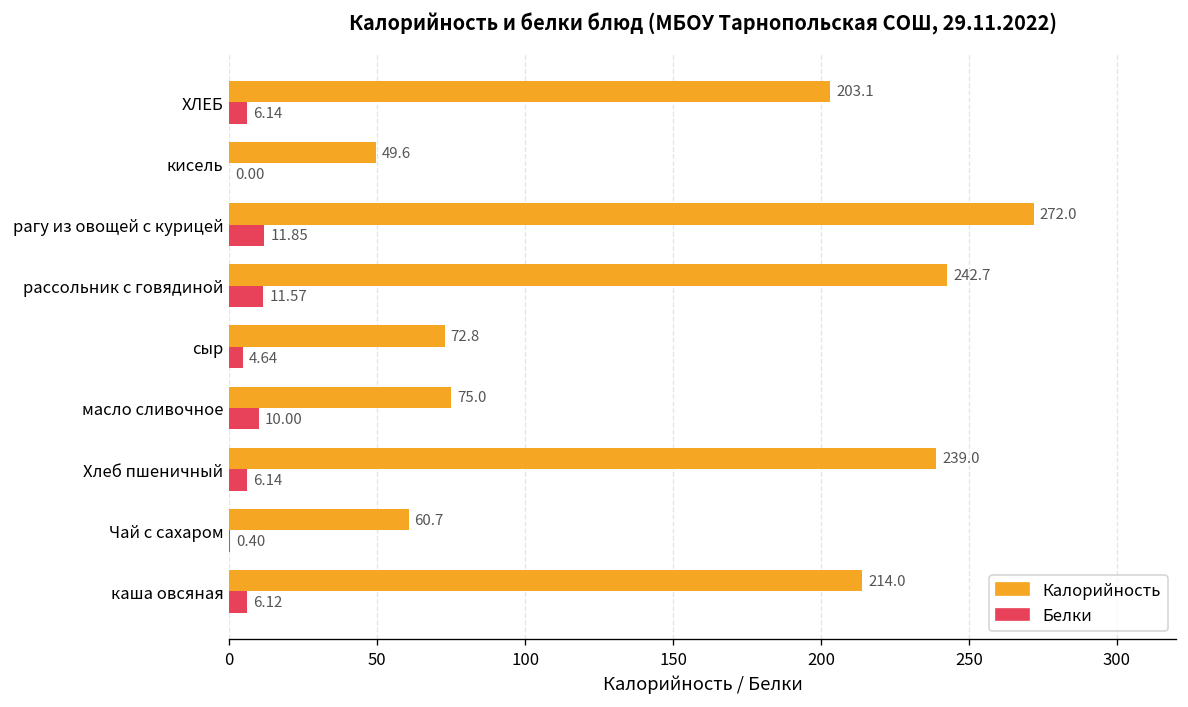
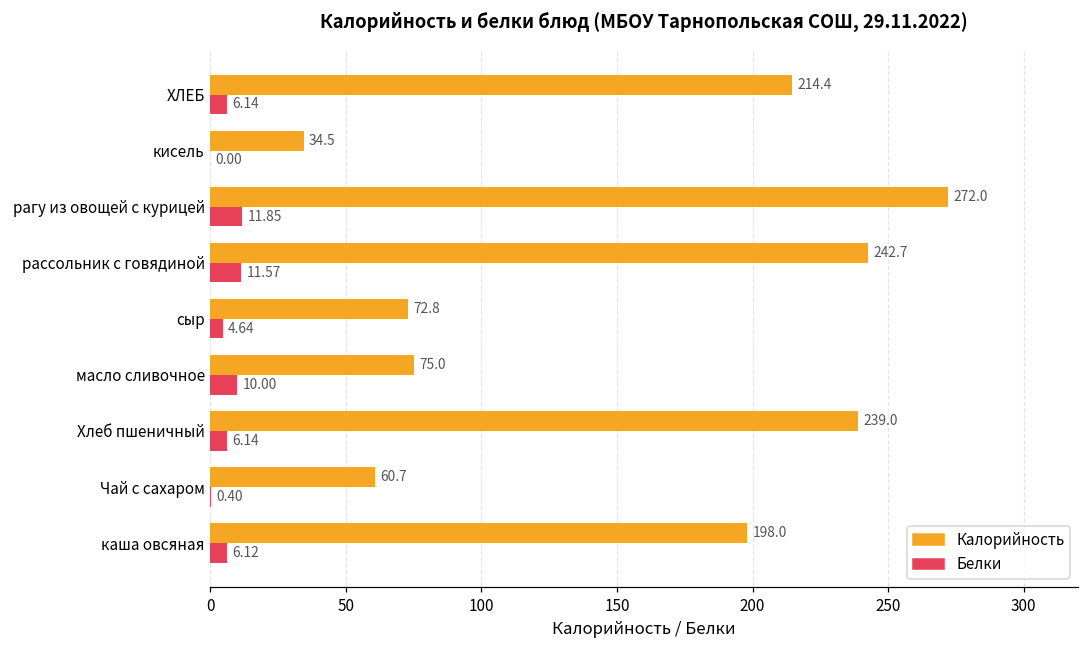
Калорийность, ХЛЕБ: 203.1 -> 214.4
Калорийность, кисель: 49.6 -> 34.5
Калорийность, каша овсяная: 214.0 -> 198.0
